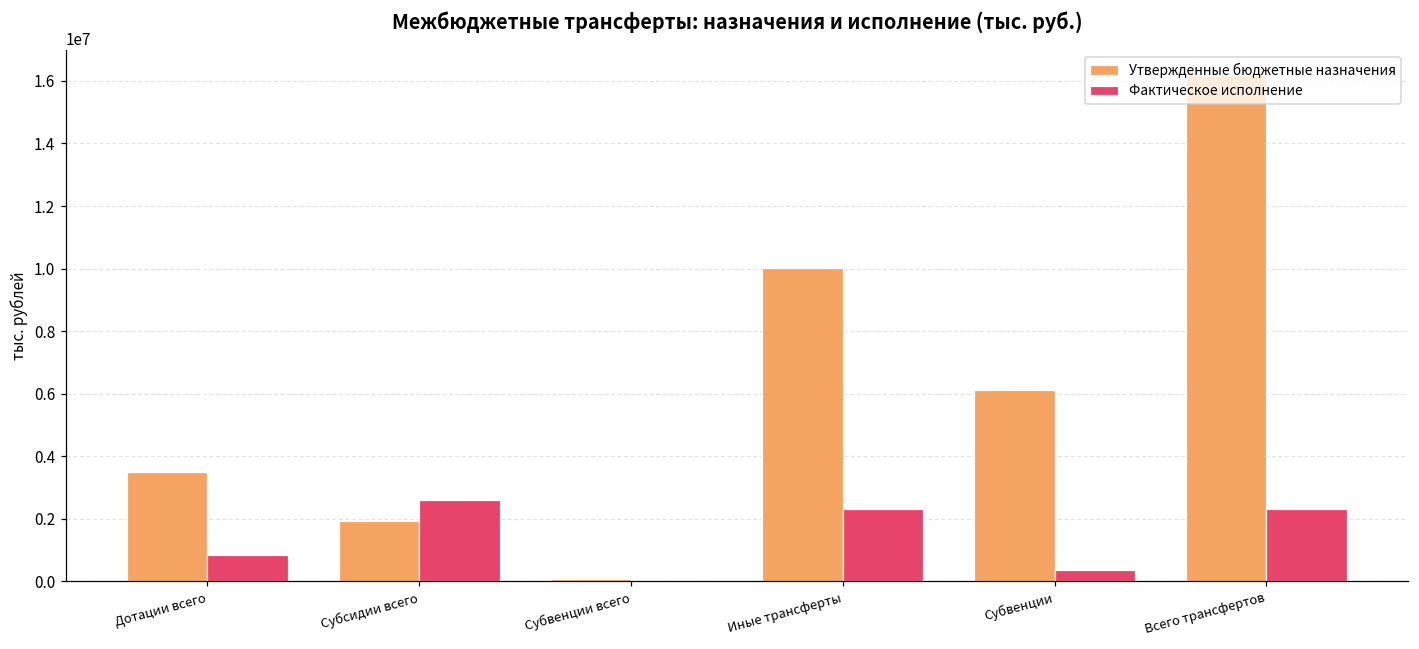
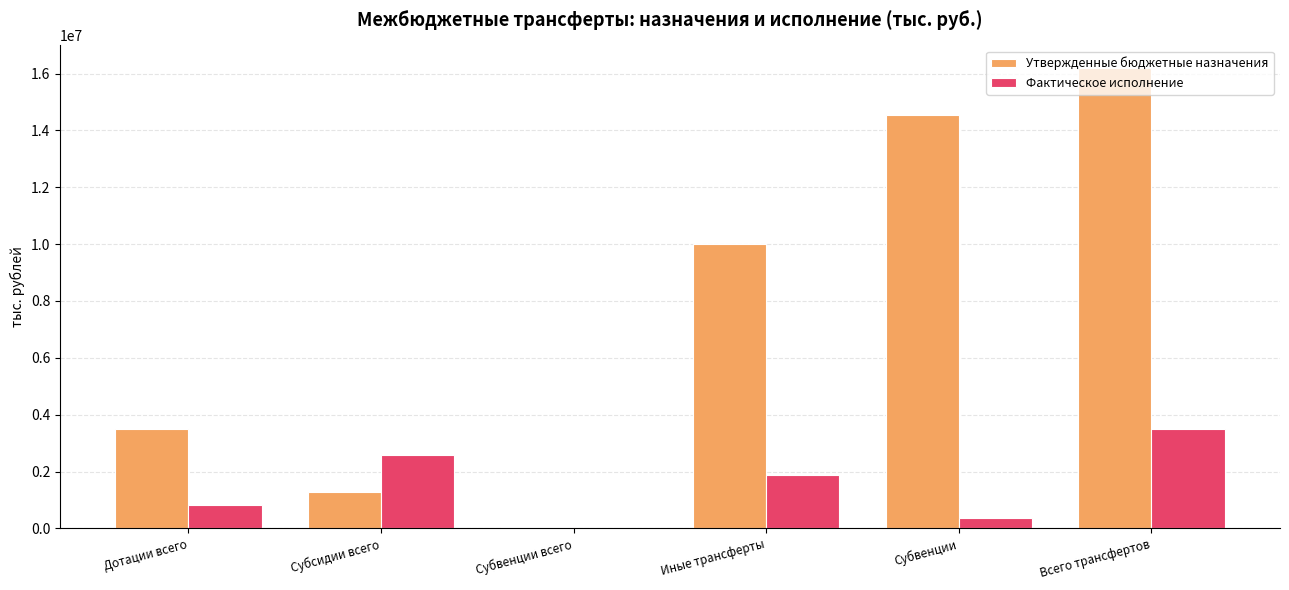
Утвержденные бюджетные назначения, Субсидии всего: 1900000 -> 1300000
Фактическое исполнение, Иные трансферты: 2300000 -> 1900000
Утвержденные бюджетные назначения, Субвенции: 6100000 -> 14500000
Фактическое исполнение, Всего трансфертов: 2300000 -> 3500000
